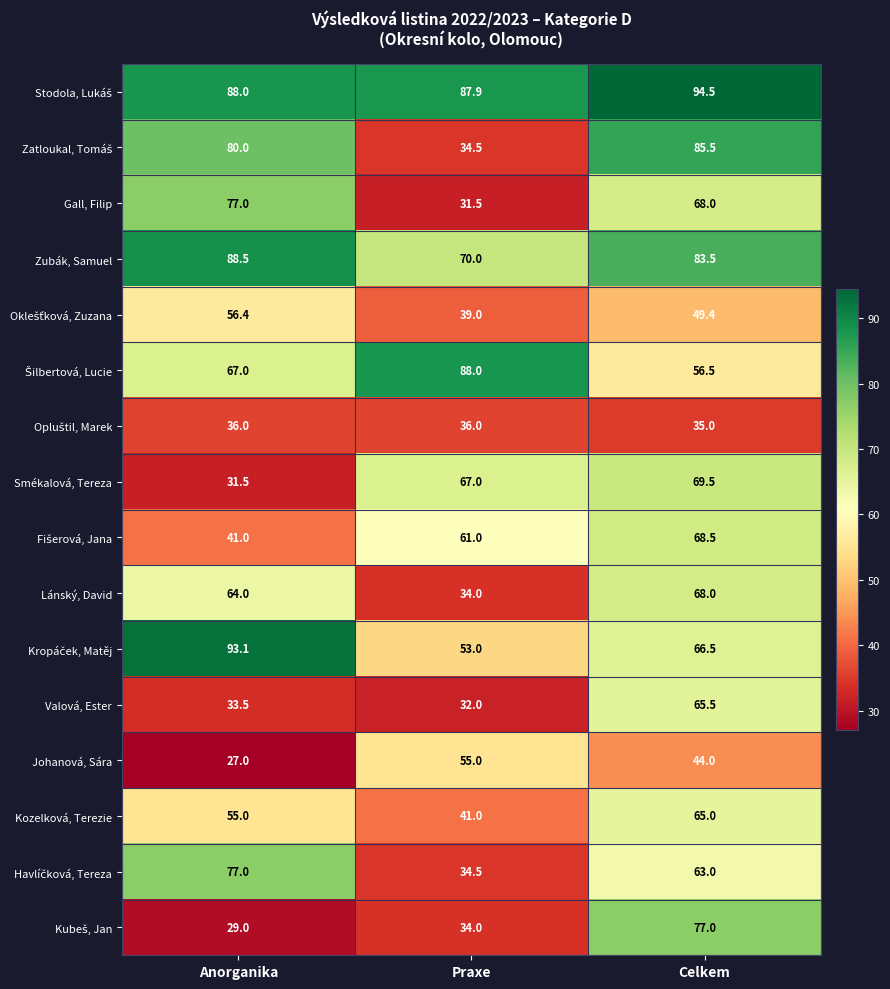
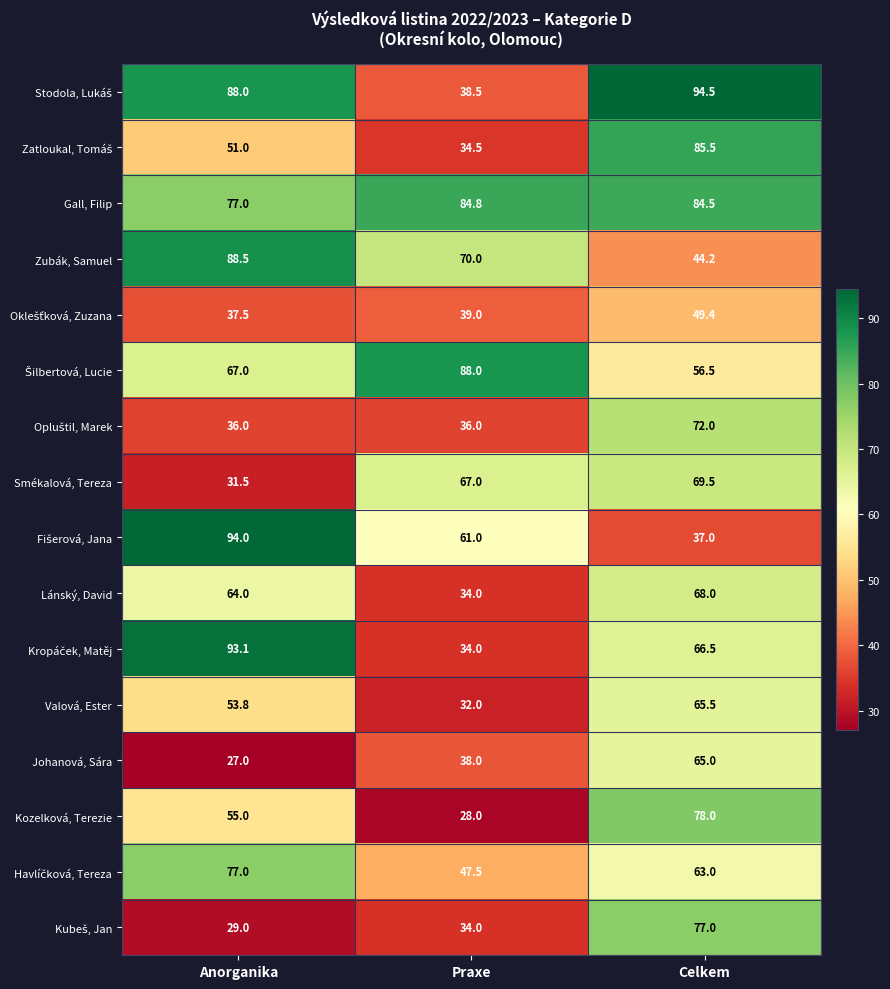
Stodola, Lukáš, Praxe: 87.9 -> 38.5
Zatloukal, Tomáš, Anorganika: 80.0 -> 51.0
Gall, Filip, Praxe: 31.5 -> 84.8
Gall, Filip, Celkem: 68.0 -> 84.5
Zubák, Samuel, Celkem: 83.5 -> 44.2
Oklešťková, Zuzana, Anorganika: 56.4 -> 37.5
Opluštil, Marek, Celkem: 35.0 -> 72.0
Fišerová, Jana, Anorganika: 41.0 -> 94.0
Fišerová, Jana, Celkem: 68.5 -> 37.0
Kropáček, Matěj, Praxe: 53.0 -> 34.0
Valová, Ester, Anorganika: 33.5 -> 53.8
Johanová, Sára, Praxe: 55.0 -> 38.0
Johanová, Sára, Celkem: 44.0 -> 65.0
Kozelková, Terezie, Praxe: 41.0 -> 28.0
Kozelková, Terezie, Celkem: 65.0 -> 78.0
Havlíčková, Tereza, Praxe: 34.5 -> 47.5
